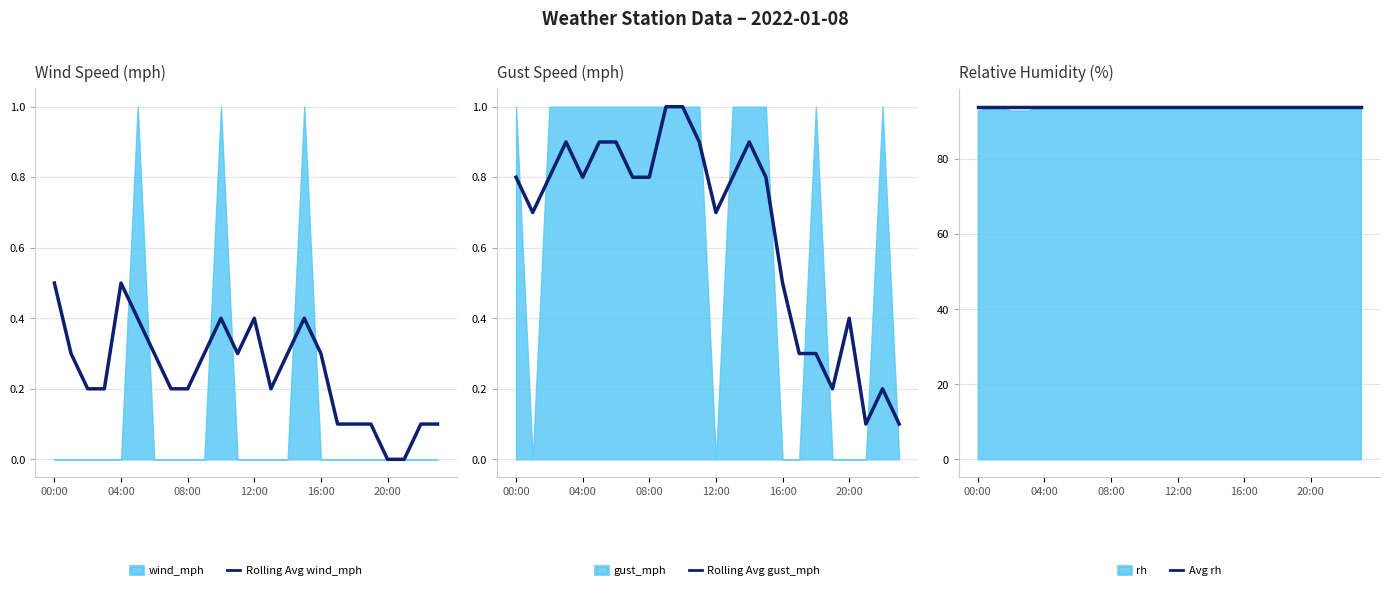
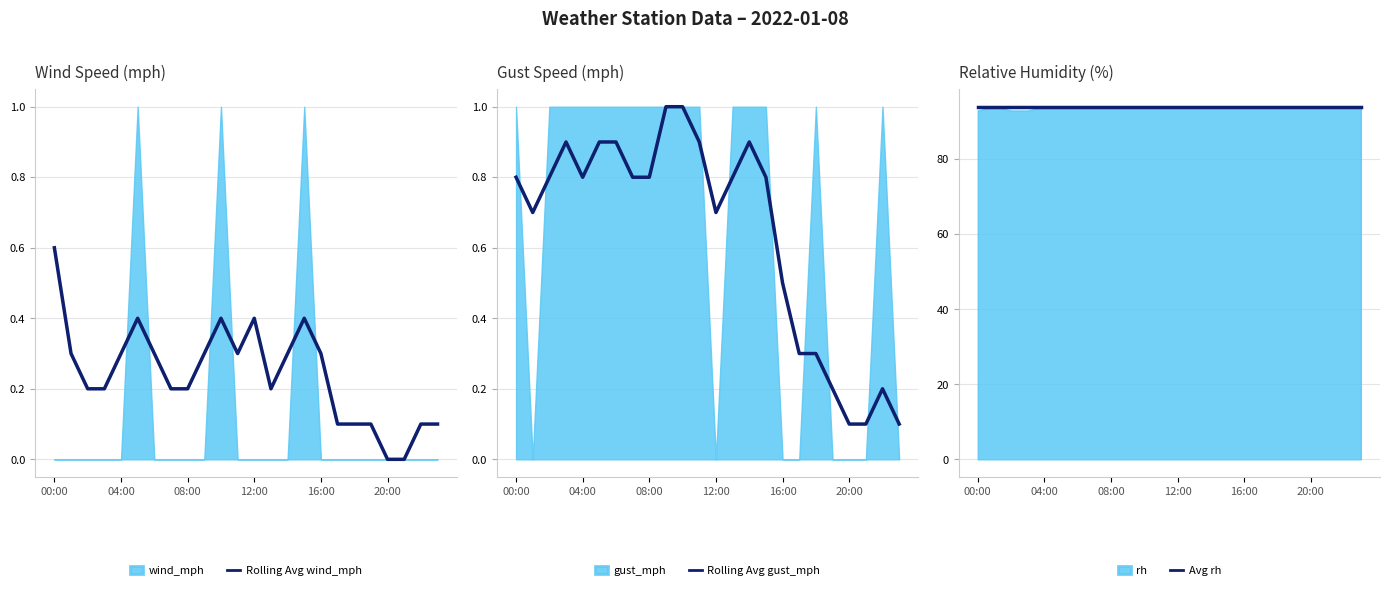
Wind Speed (mph), Rolling Avg wind_mph, 00:00: 0.5 -> 0.6
Wind Speed (mph), Rolling Avg wind_mph, 04:00: 0.5 -> 0.3
Gust Speed (mph), Rolling Avg gust_mph, 20:00: 0.4 -> 0.1
